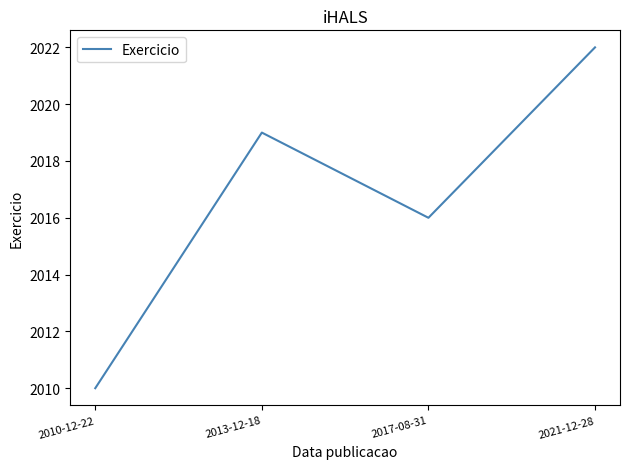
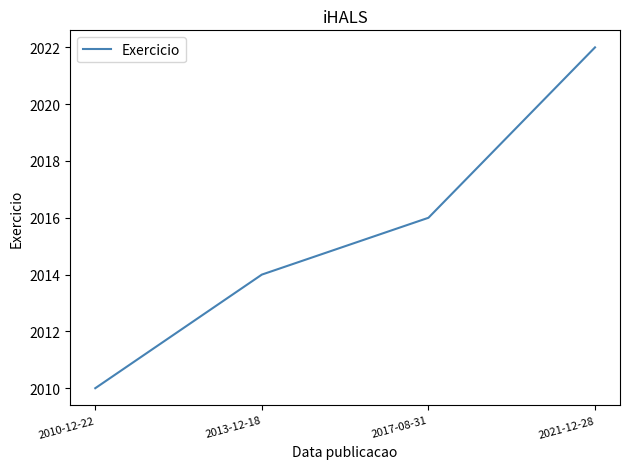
2013-12-18: 2019 -> 2014
